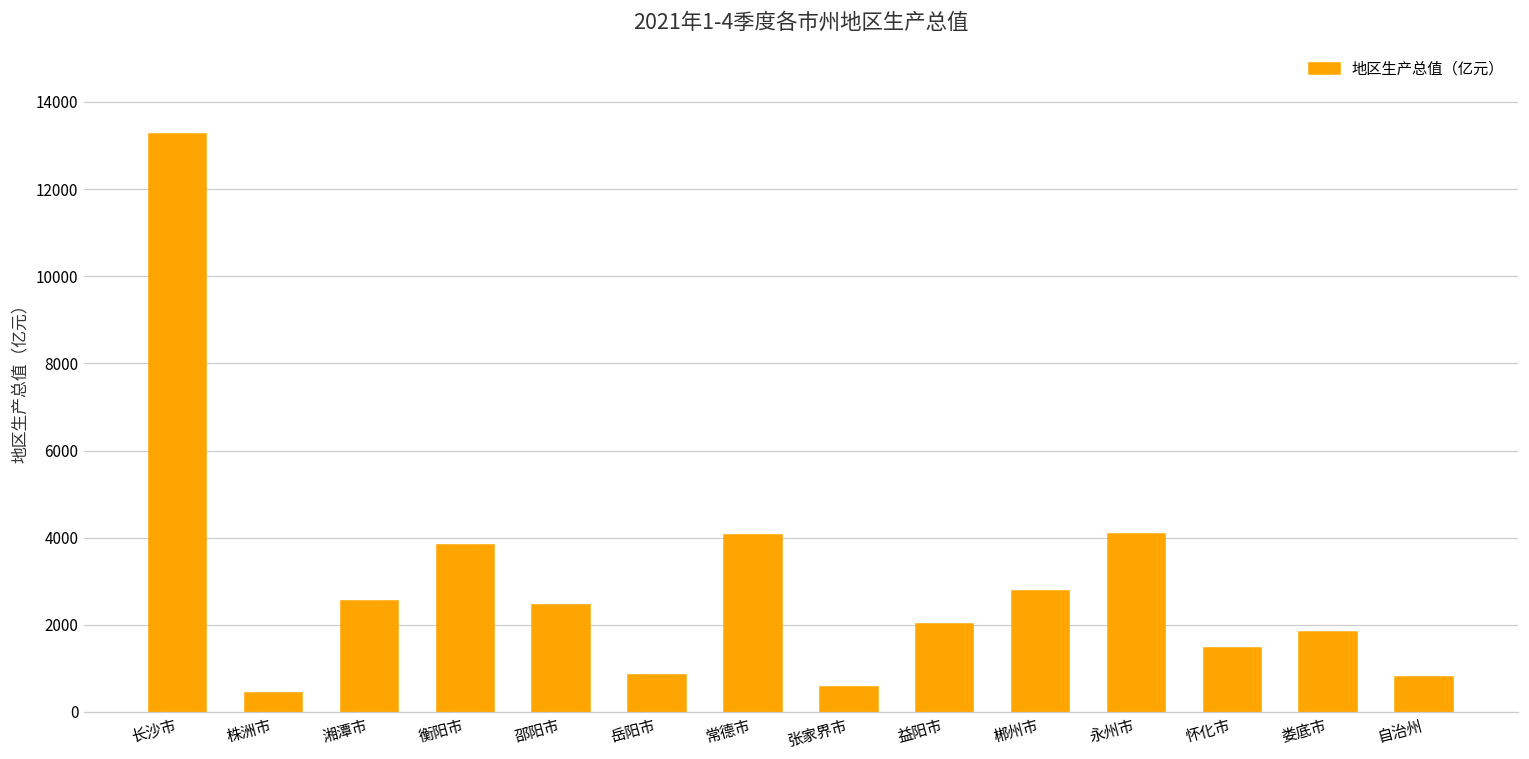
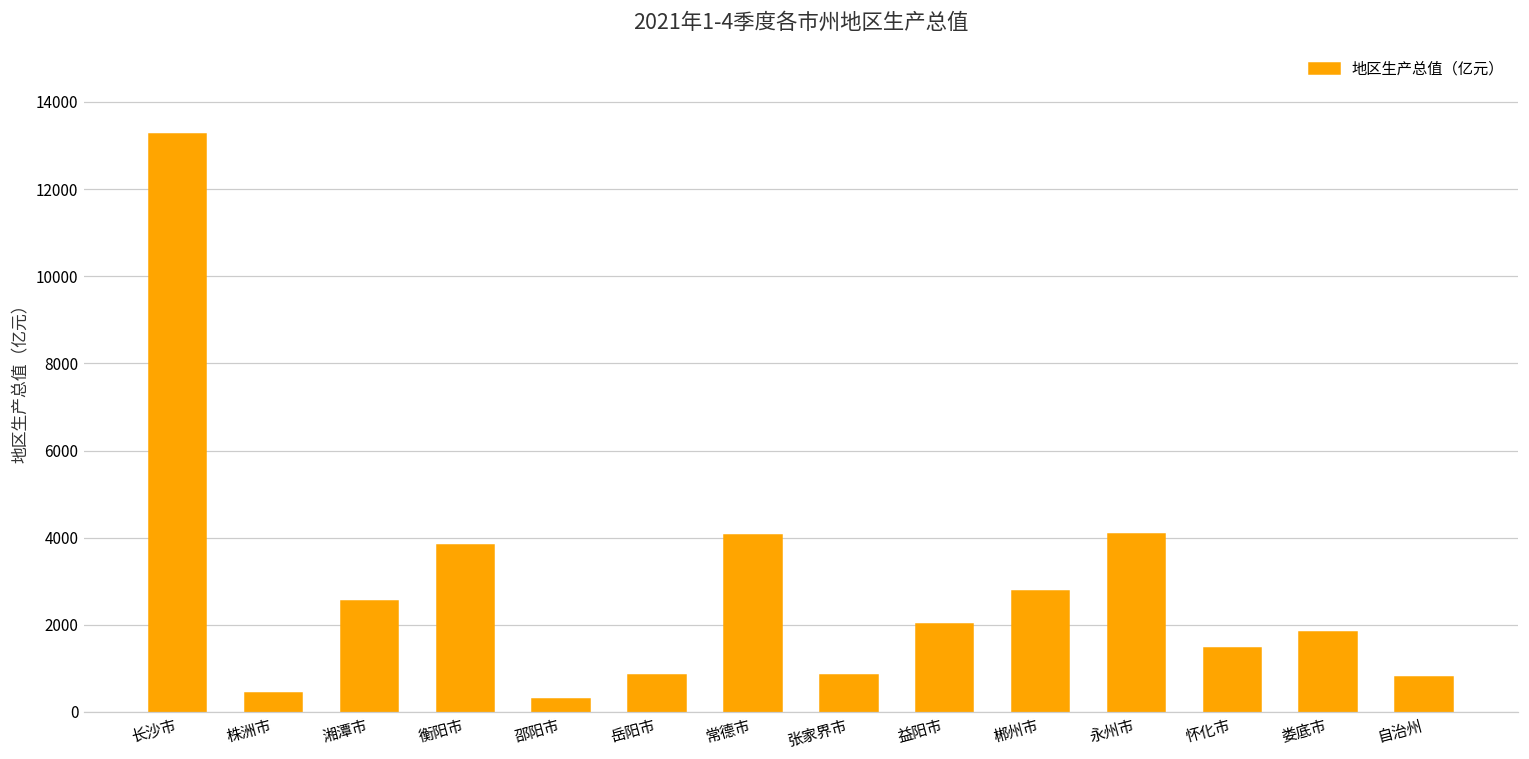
邵阳市: 2500 -> 300
张家界市: 600 -> 800
